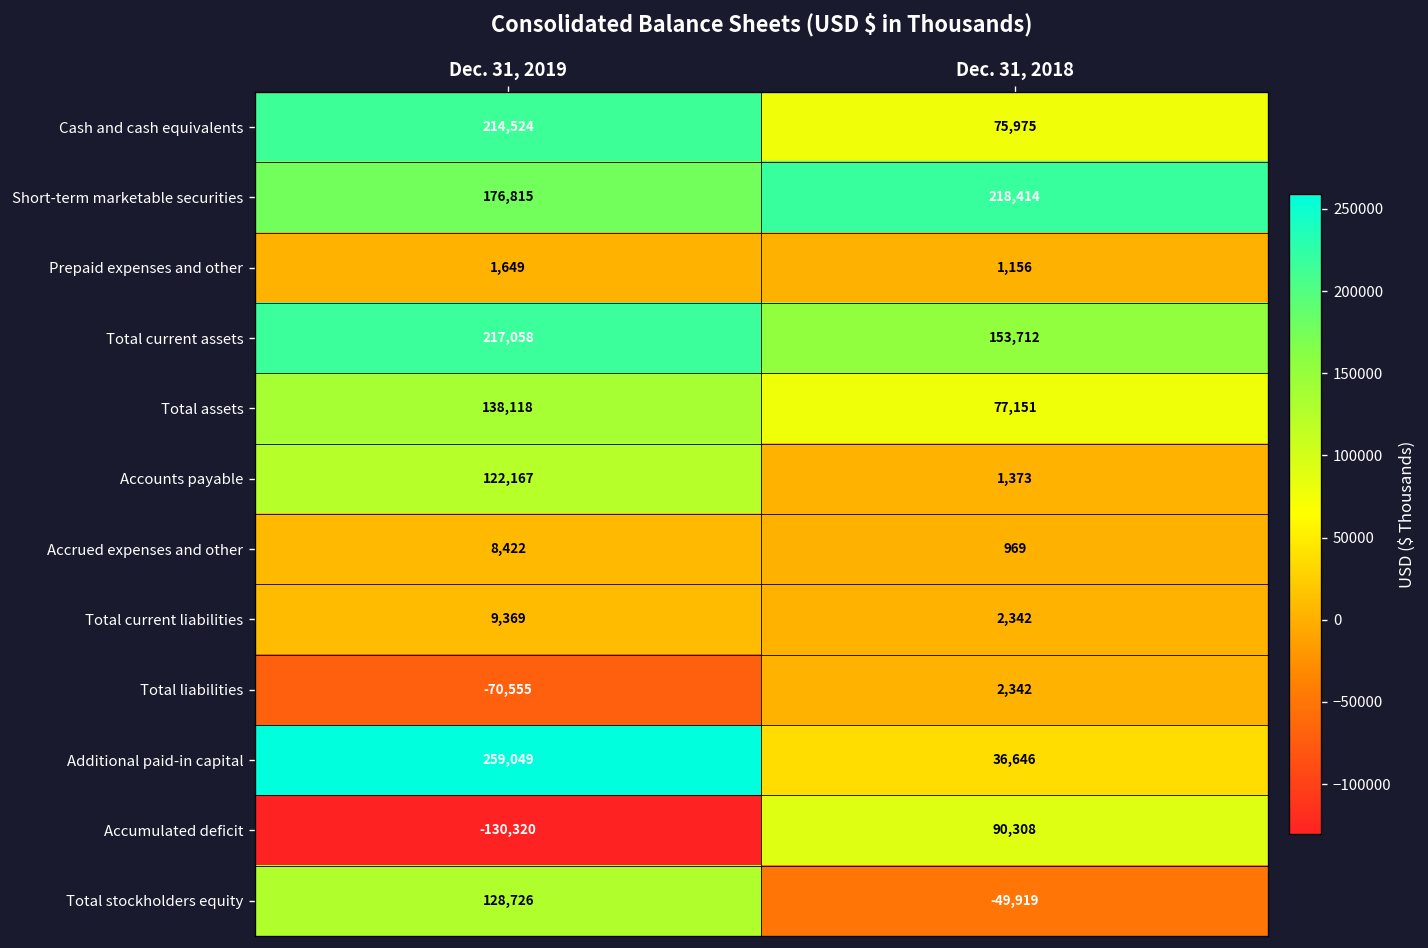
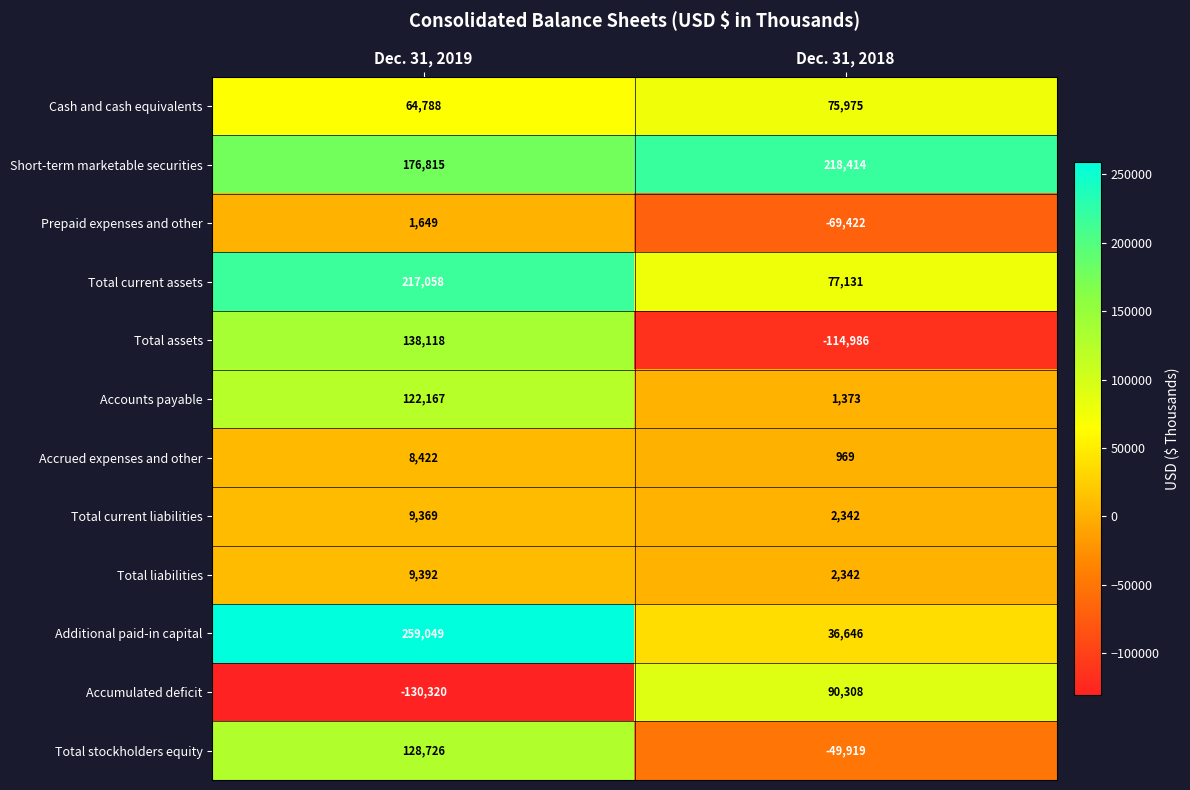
Cash and cash equivalents, Dec. 31, 2019: 214,524 -> 64,788
Prepaid expenses and other, Dec. 31, 2018: 1,156 -> -69,422
Total current assets, Dec. 31, 2018: 153,712 -> 77,131
Total assets, Dec. 31, 2018: 77,151 -> -114,986
Total liabilities, Dec. 31, 2019: -70,555 -> 9,392
